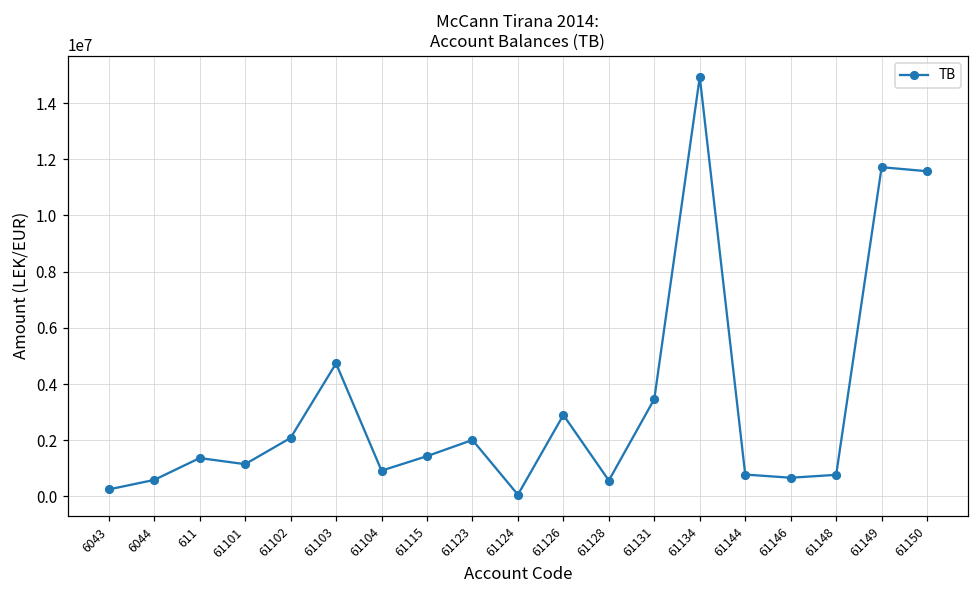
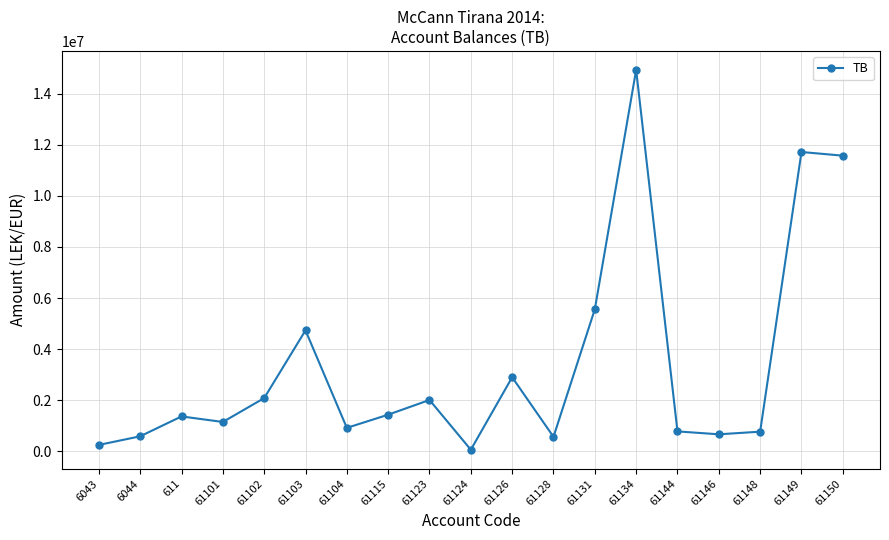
61131: 3500000 -> 5600000
